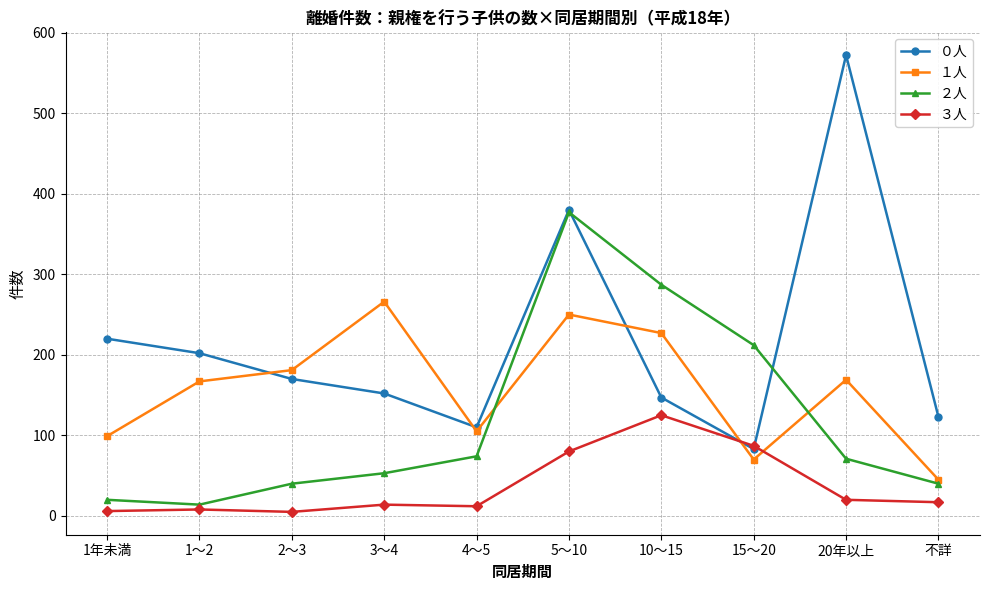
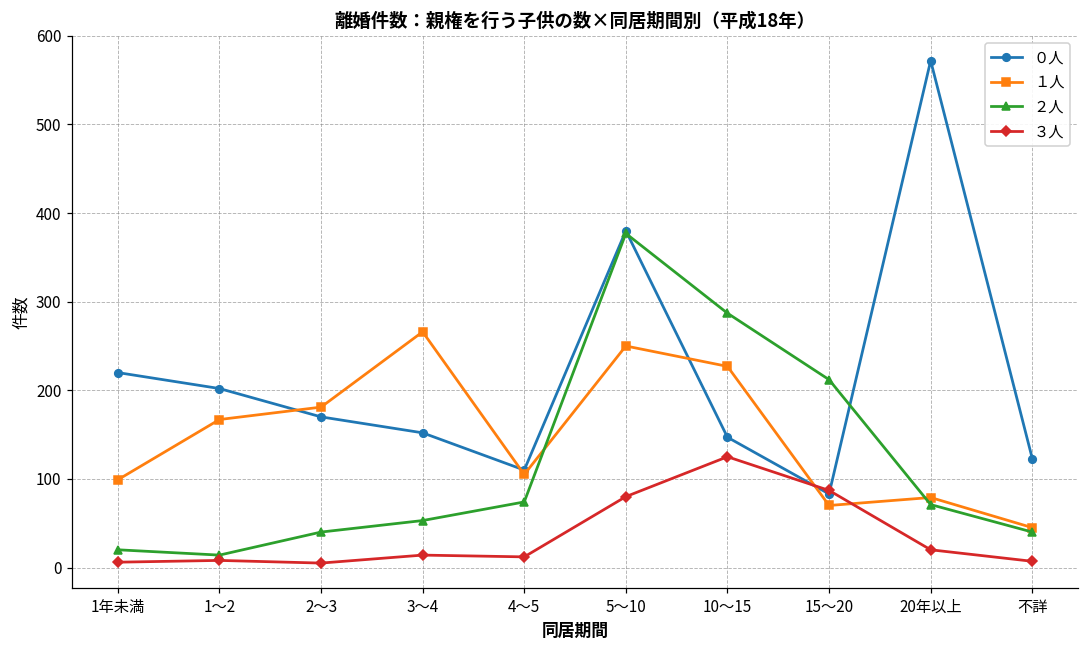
１人, 20年以上: 170 -> 80
３人, 不詳: 20 -> 10
